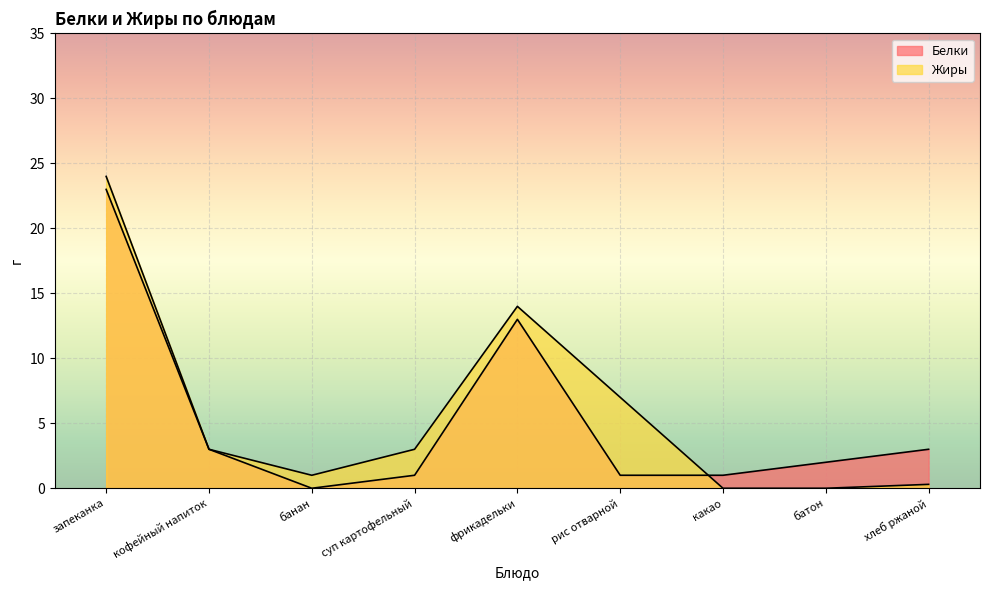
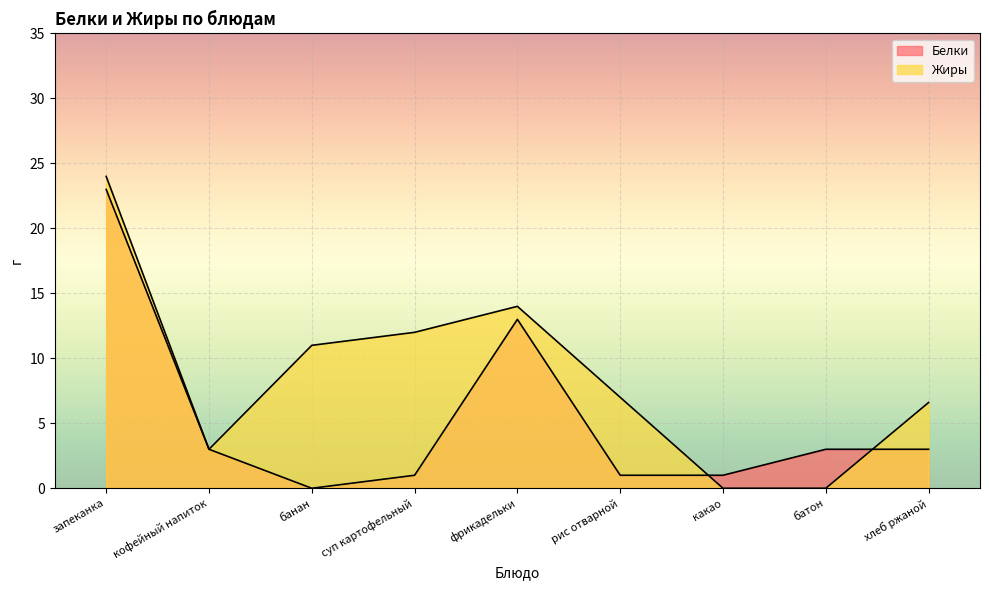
Жиры, банан: 1 -> 11
Жиры, суп картофельный: 3 -> 12
Белки, батон: 2 -> 3
Жиры, хлеб ржаной: 0.3 -> 6.6
